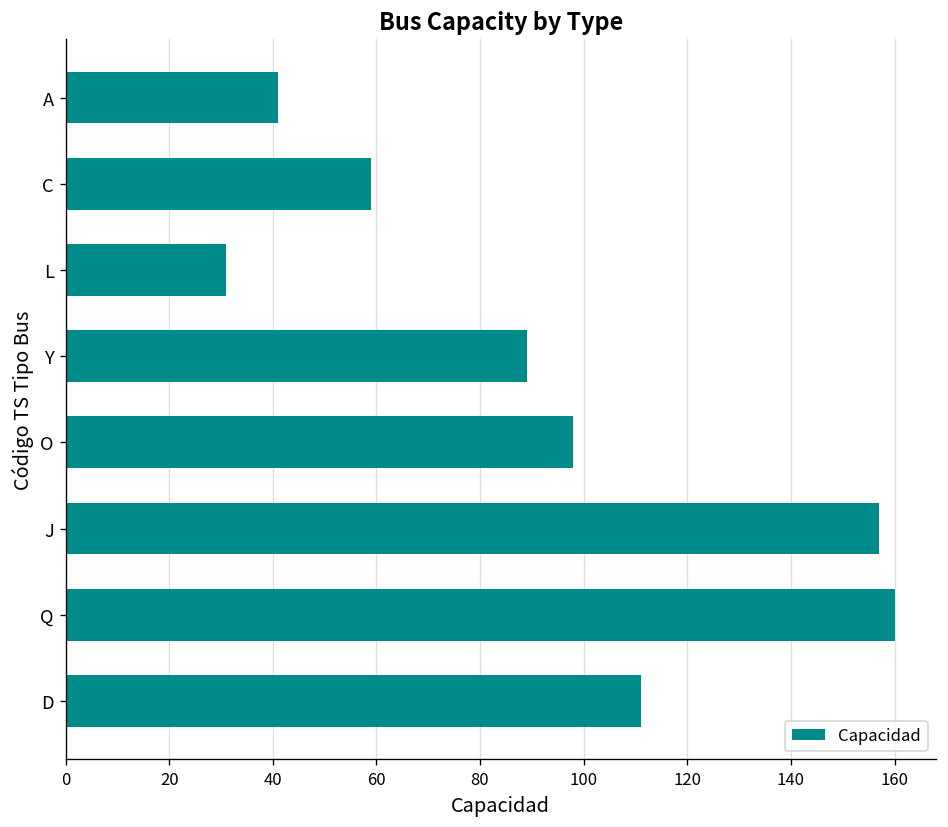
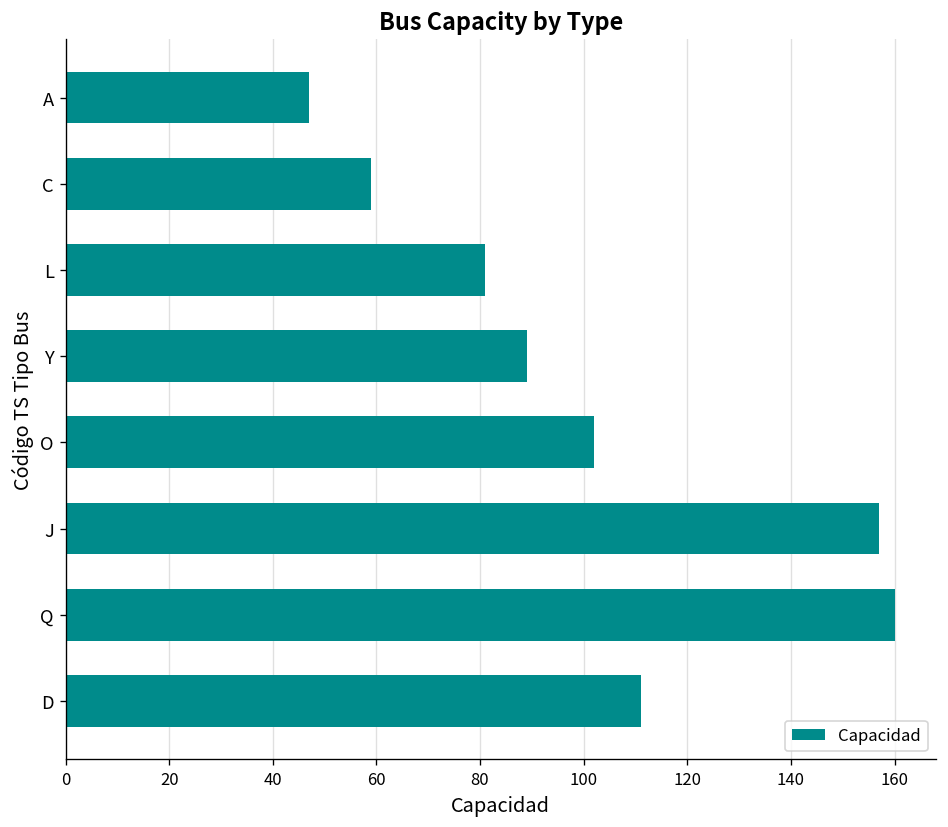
A: 41 -> 47
L: 31 -> 81
O: 98 -> 102
